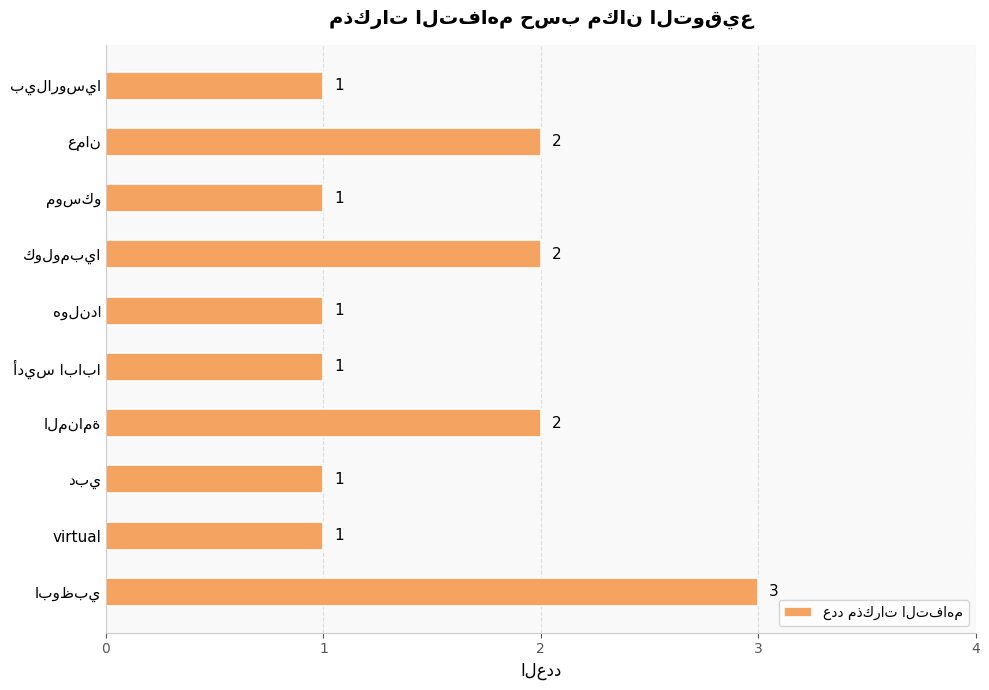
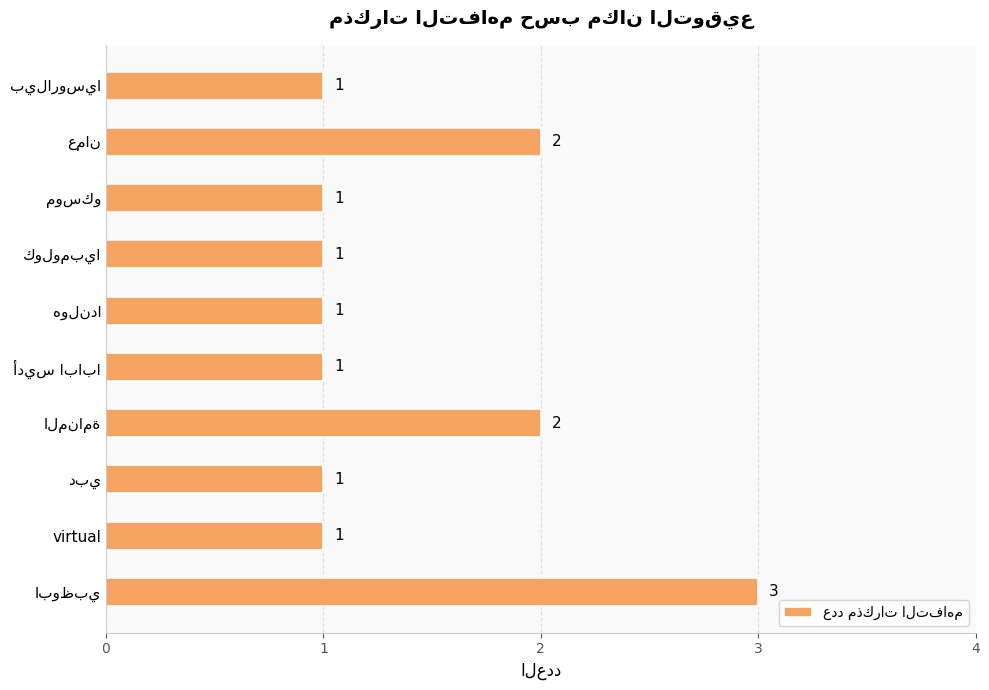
كولومبيا: 2 -> 1
